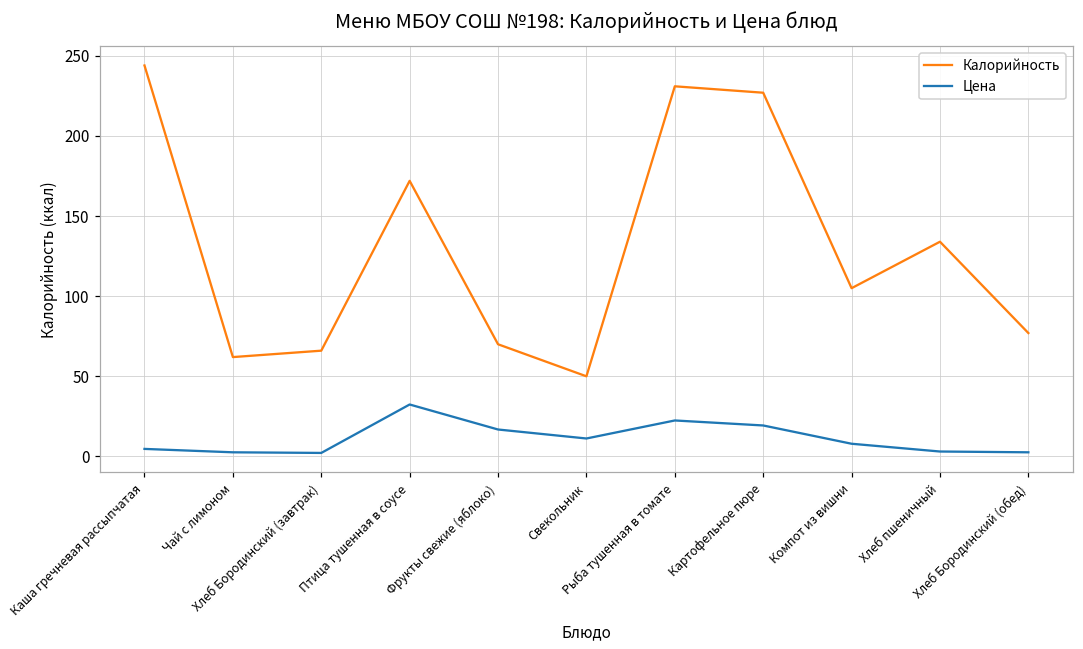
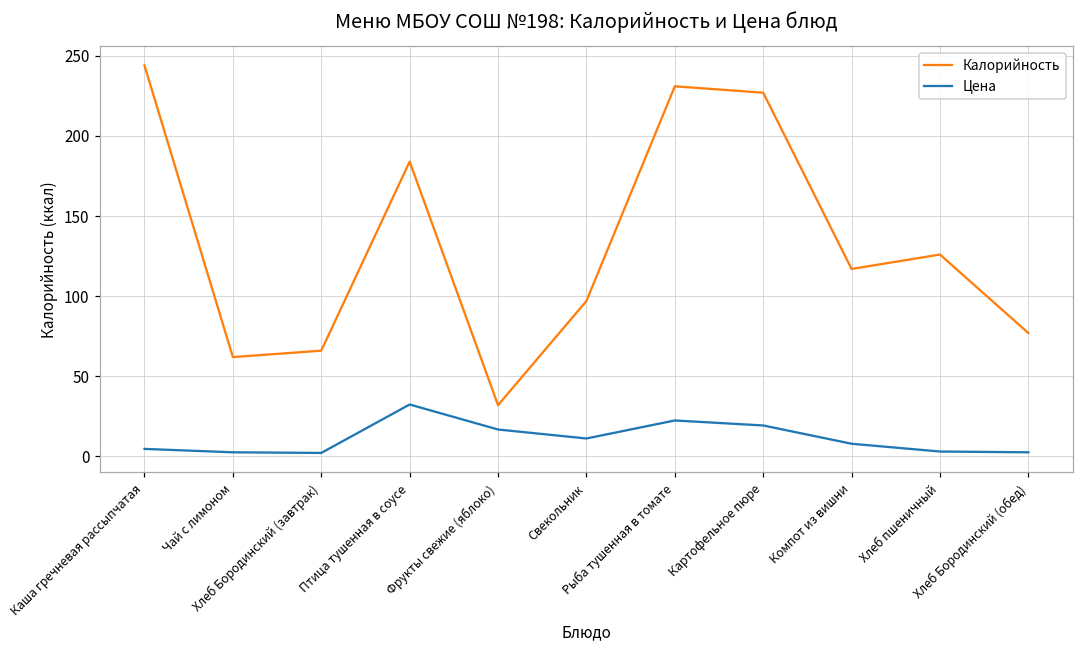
Калорийность, Птица тушенная в соусе: 172 -> 184
Калорийность, Фрукты свежие (яблоко): 70 -> 32
Калорийность, Свекольник: 50 -> 97
Калорийность, Компот из вишни: 105 -> 117
Калорийность, Хлеб пшеничный: 134 -> 126
